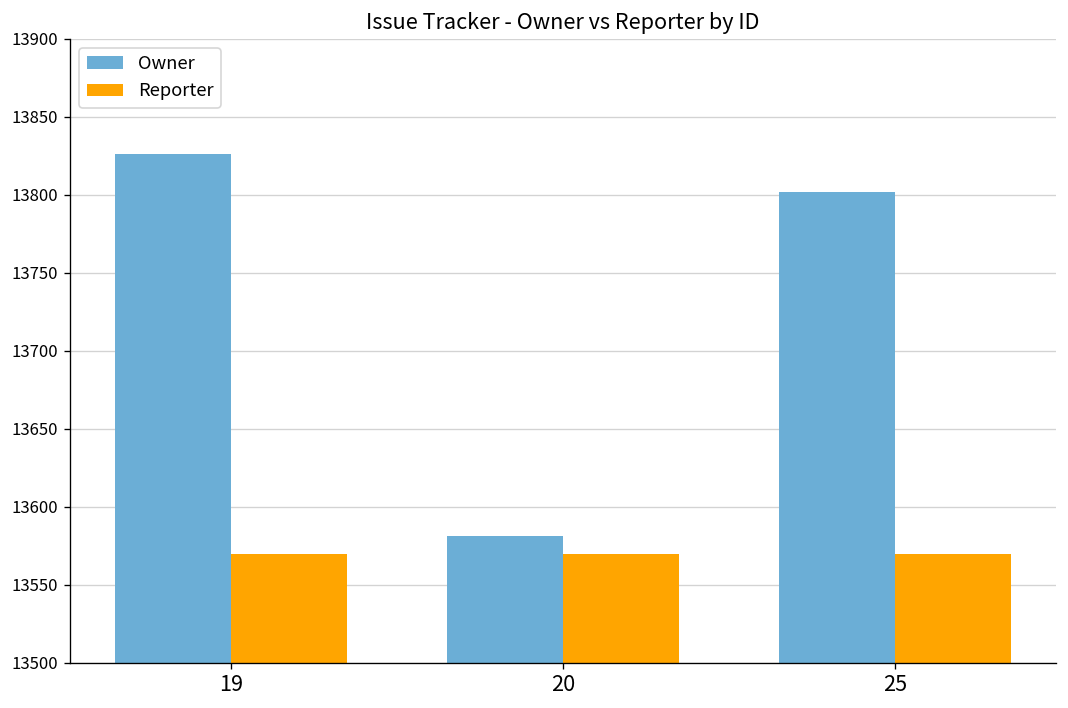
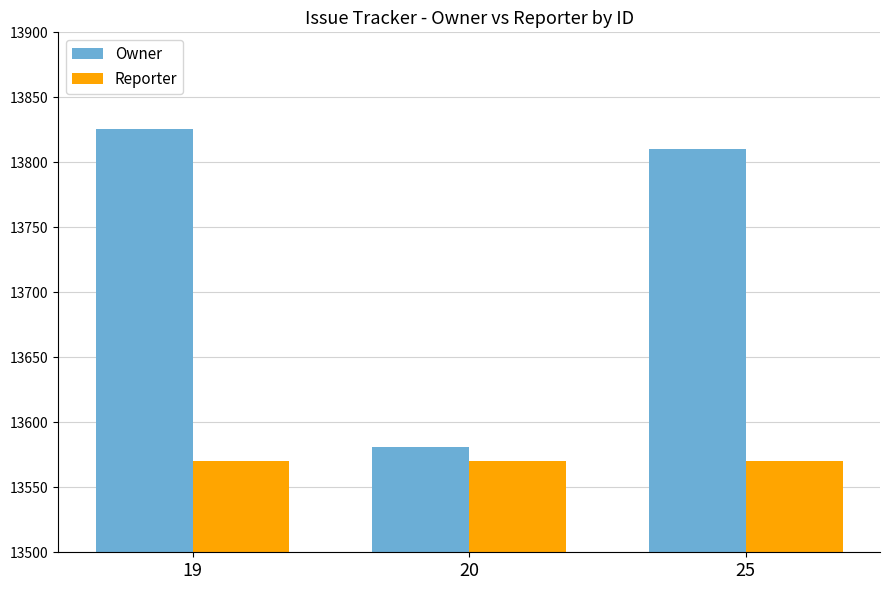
Owner, 25: 13802 -> 13810
